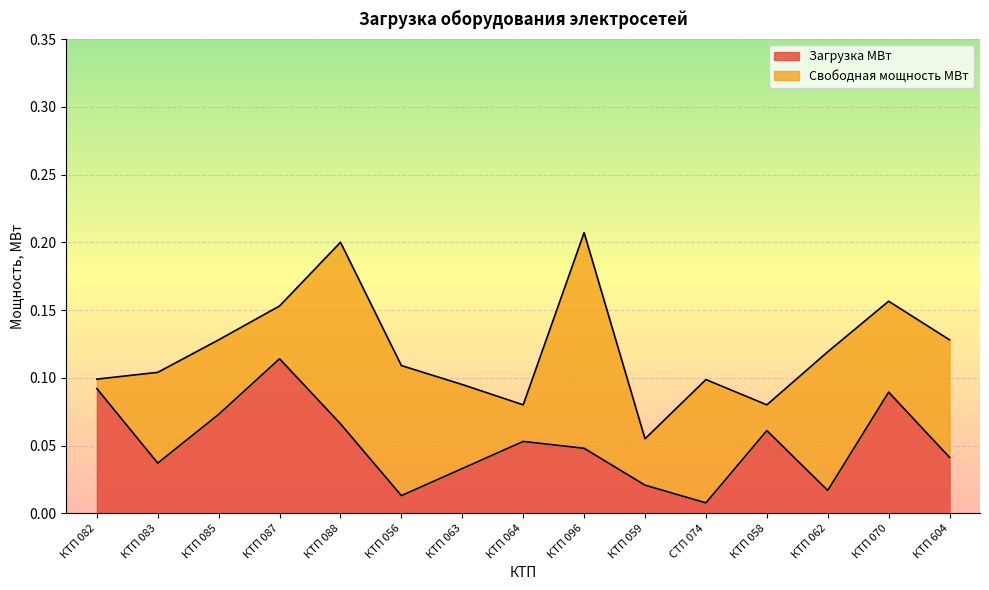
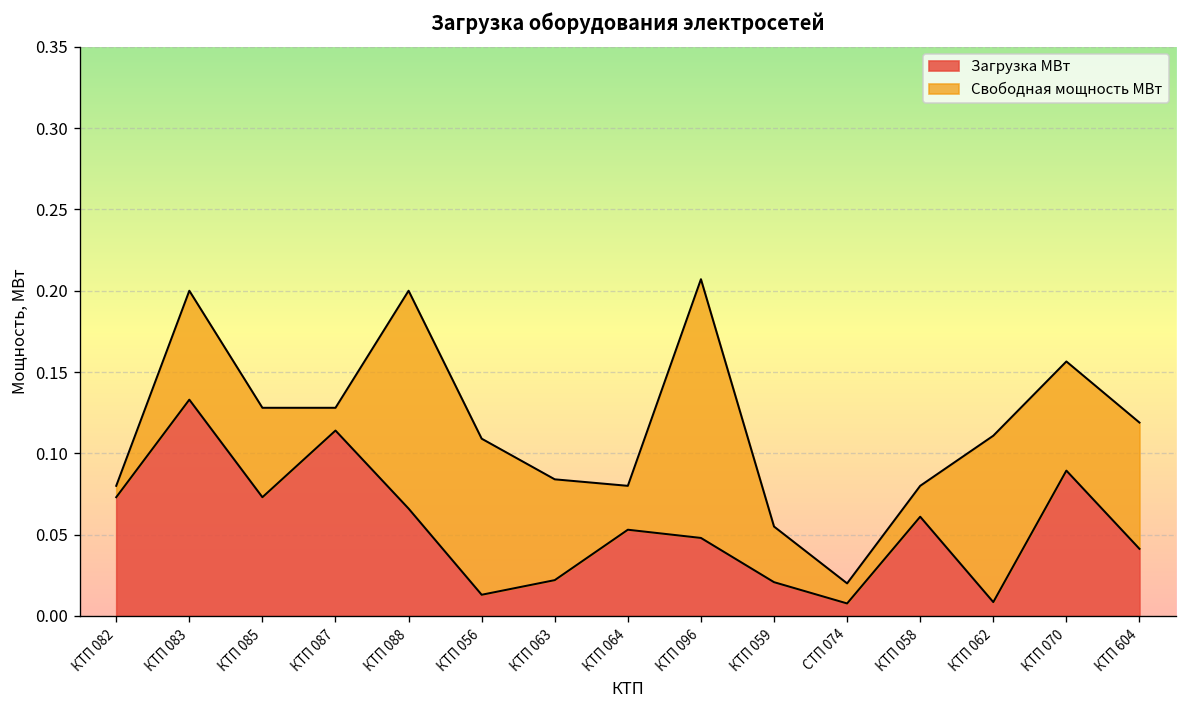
Загрузка МВт, КТП 082: 0.092 -> 0.073
Загрузка МВт, КТП 083: 0.037 -> 0.133
Свободная мощность МВт, КТП 087: 0.039 -> 0.014
Загрузка МВт, КТП 063: 0.033 -> 0.022
Свободная мощность МВт, СТП 074: 0.091 -> 0.012
Загрузка МВт, КТП 062: 0.017 -> 0.008
Свободная мощность МВт, КТП 604: 0.087 -> 0.078
